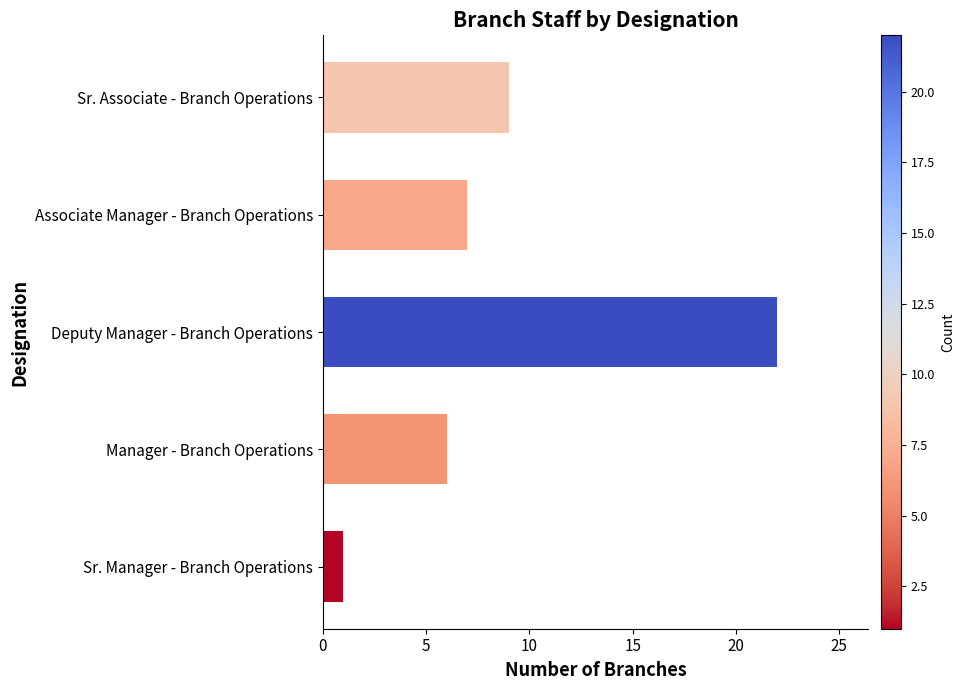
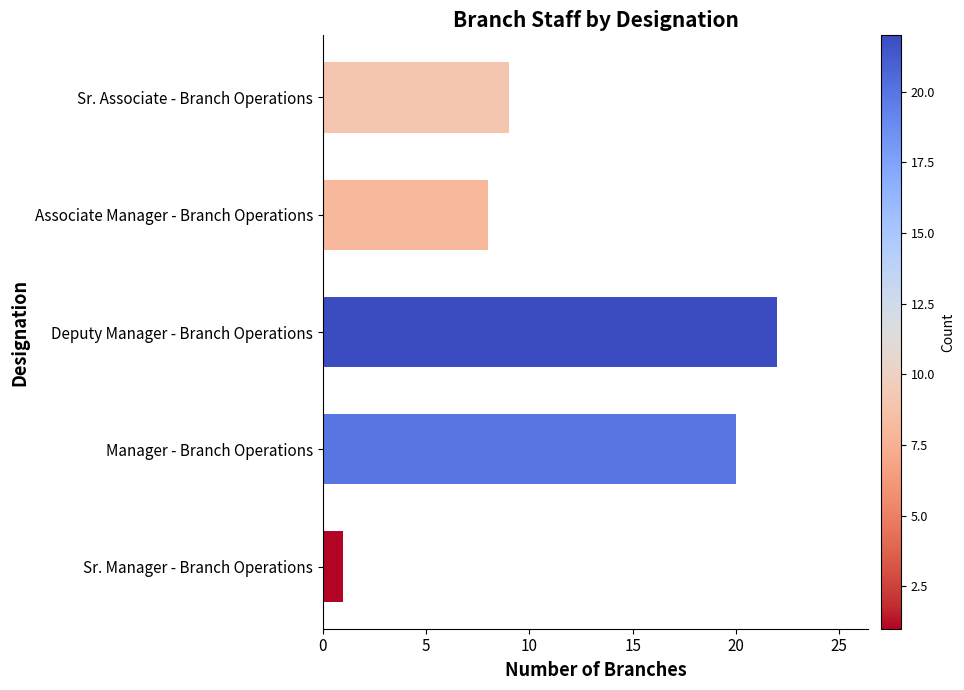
Associate Manager - Branch Operations: 7 -> 8
Manager - Branch Operations: 6 -> 20
